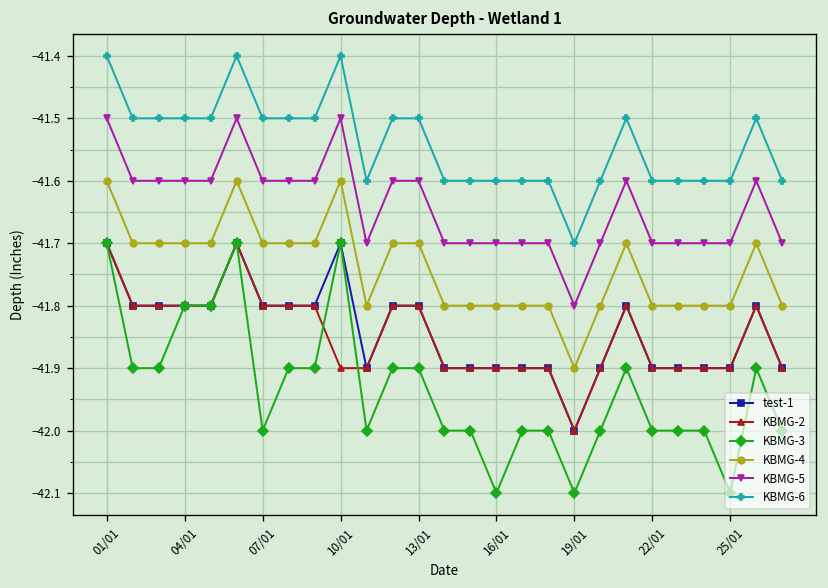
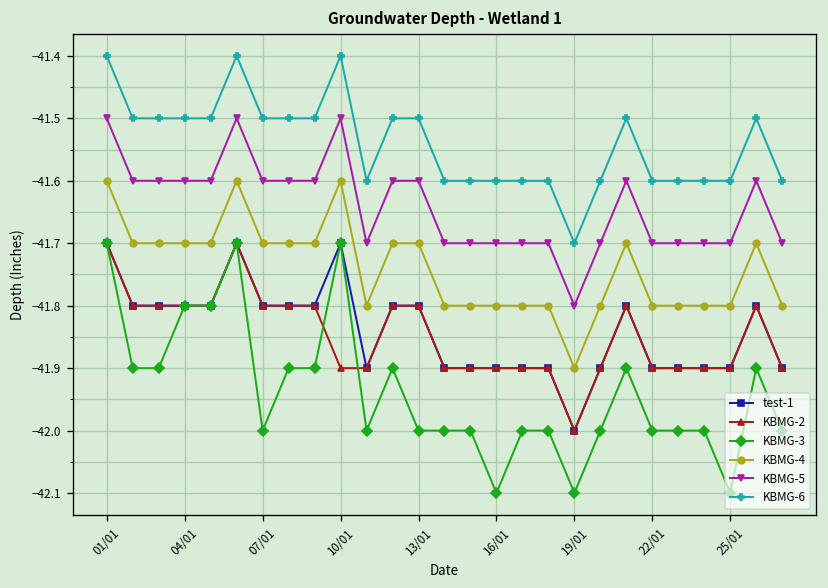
KBMG-3, 13/01: -41.9 -> -42.0
